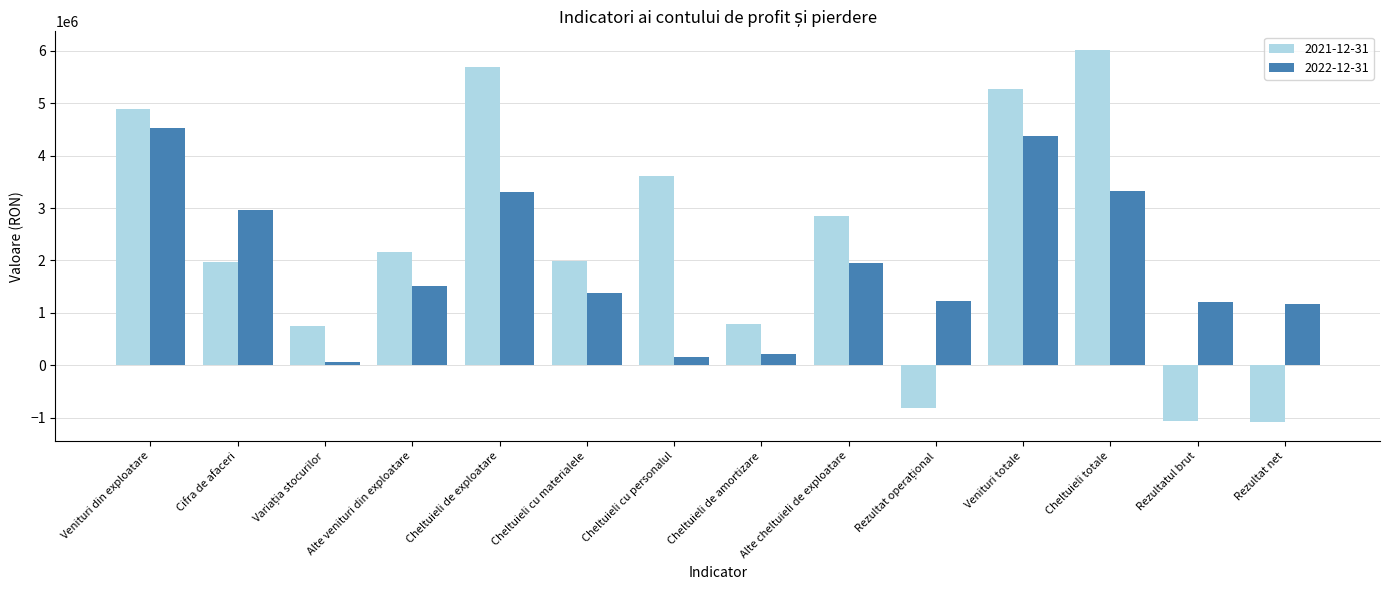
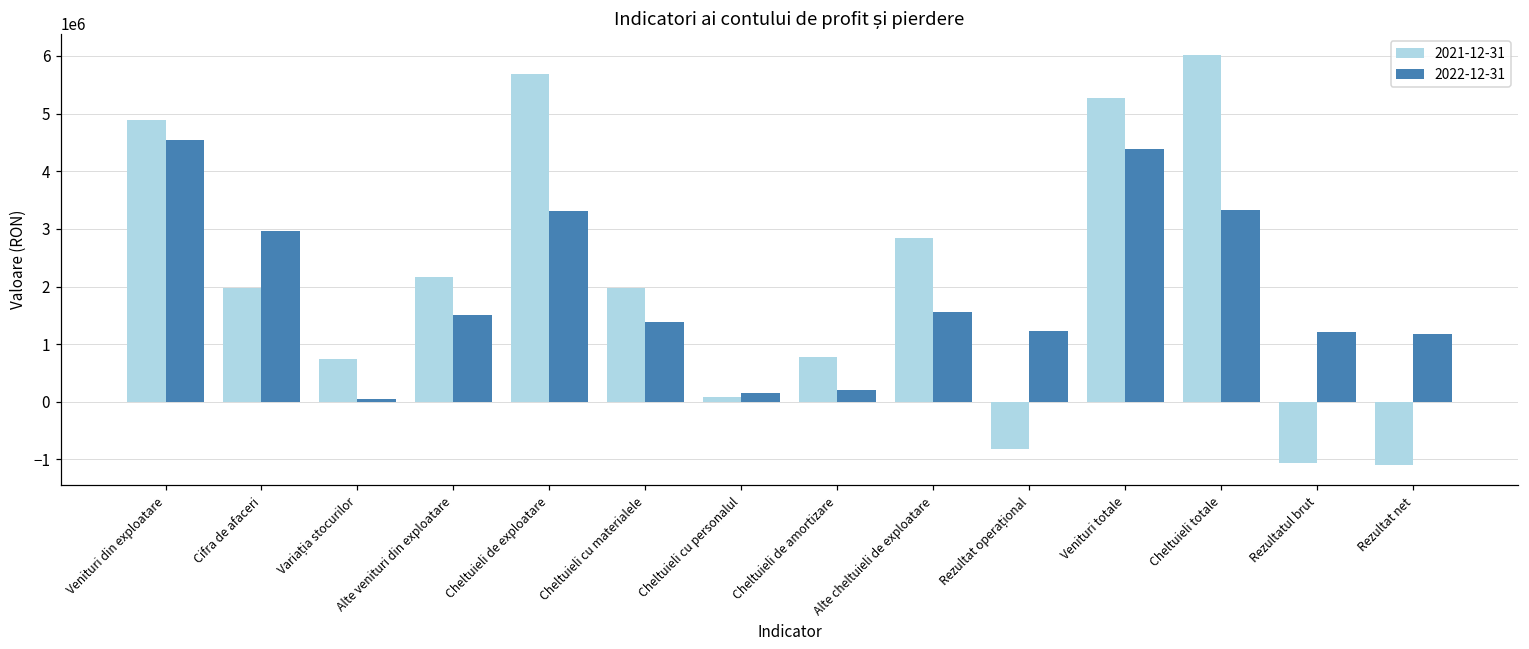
2021-12-31, Cheltuieli cu personalul: 3600000 -> 100000
2022-12-31, Alte cheltuieli de exploatare: 2000000 -> 1600000
